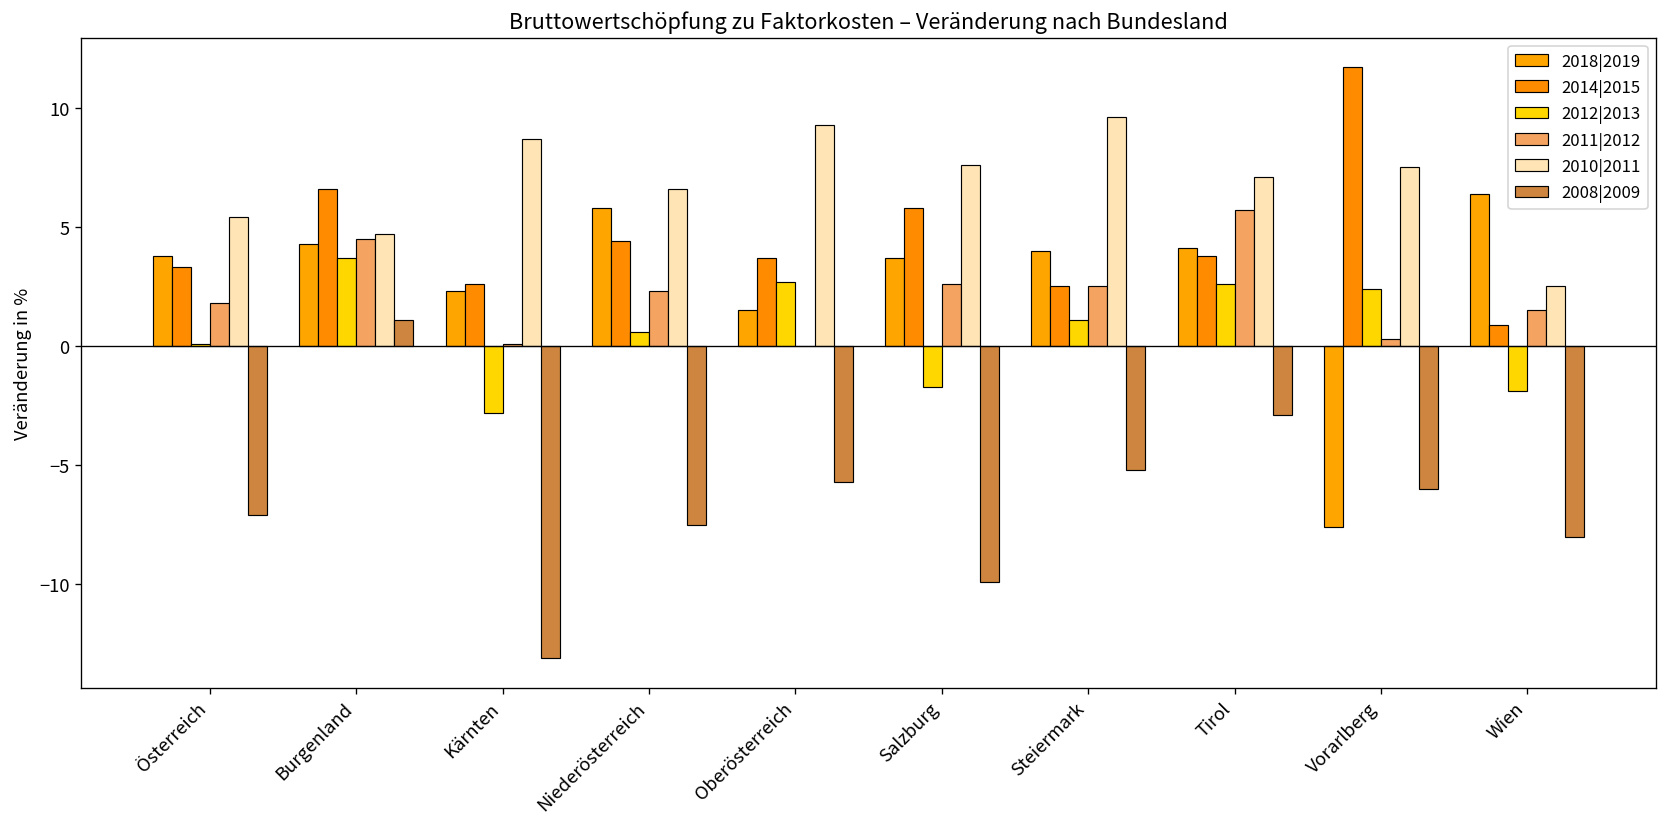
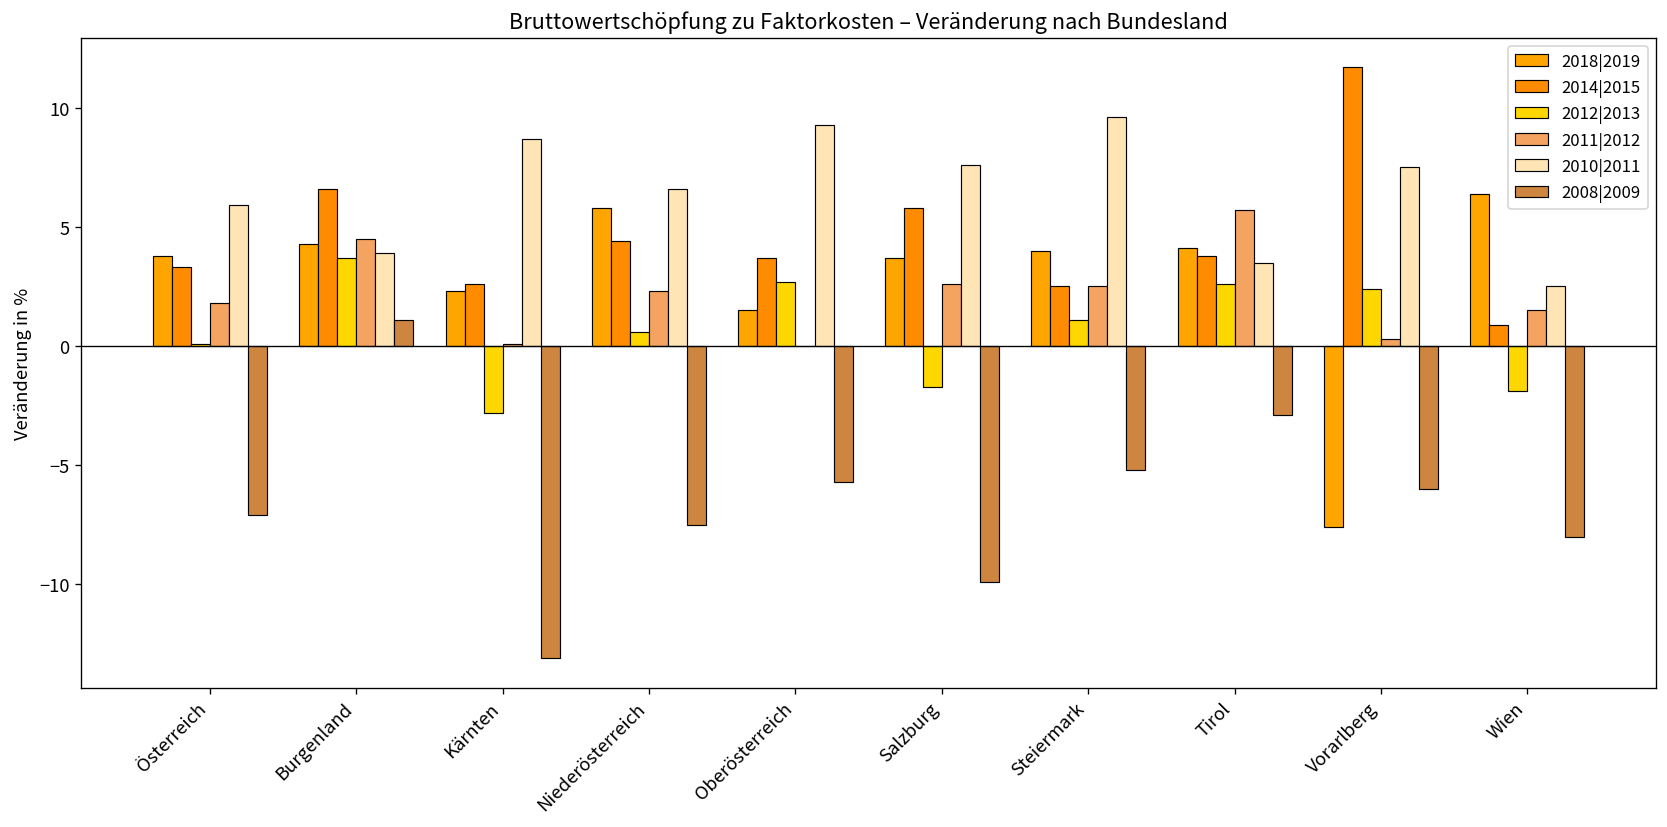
2010|2011, Österreich: 5.4 -> 5.9
2010|2011, Burgenland: 4.7 -> 3.9
2010|2011, Tirol: 7.1 -> 3.5
